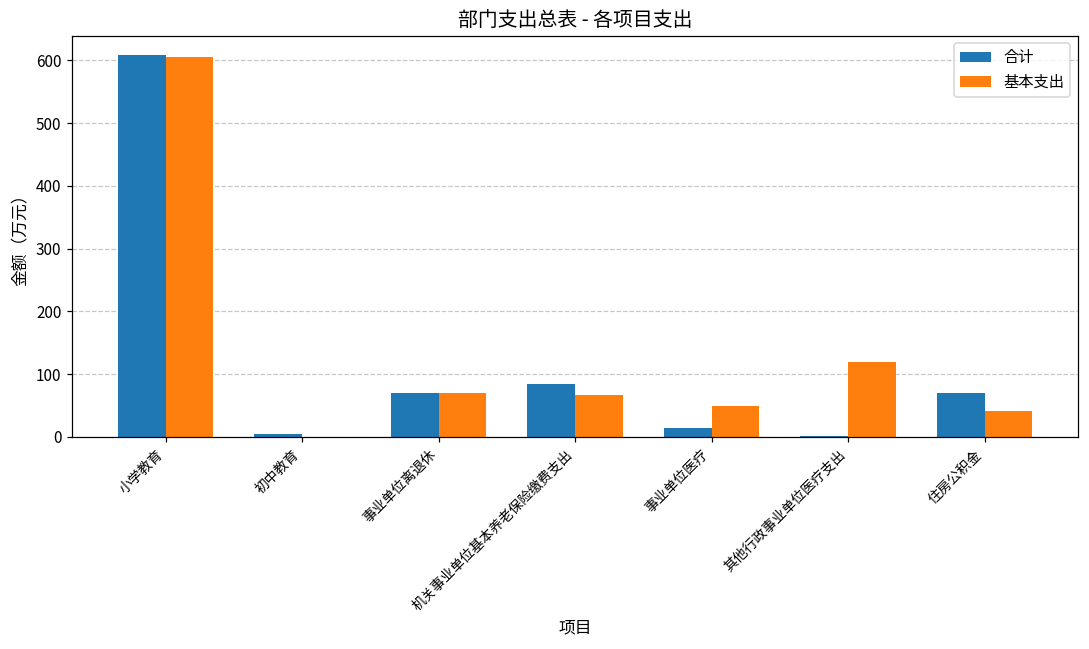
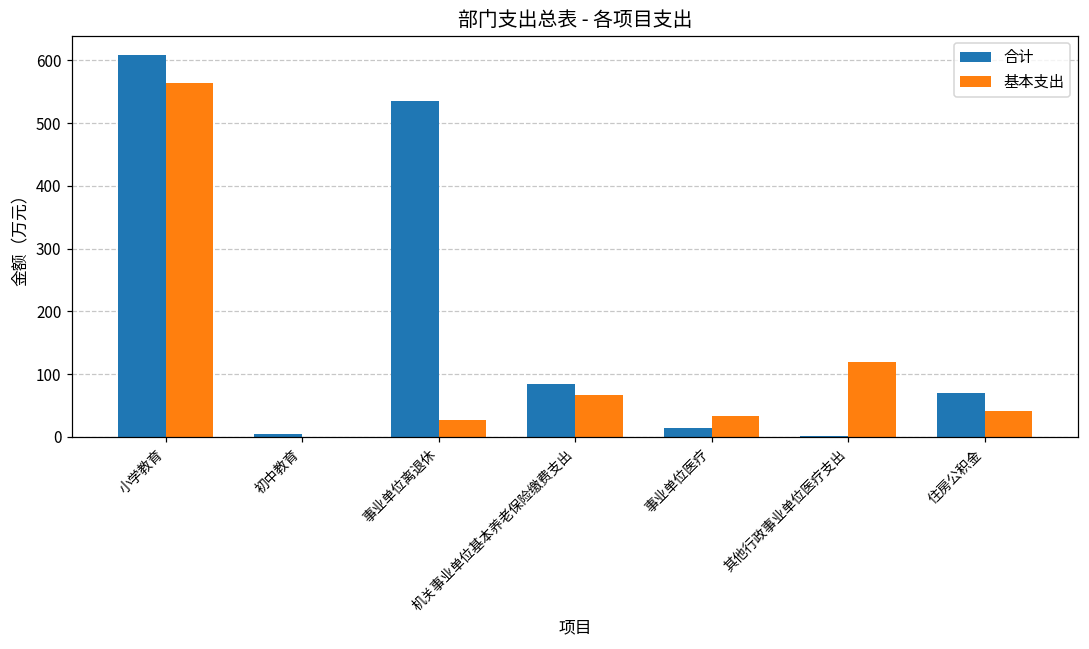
基本支出, 小学教育: 610 -> 560
合计, 事业单位离退休: 70 -> 530
基本支出, 事业单位离退休: 70 -> 30
基本支出, 事业单位医疗: 50 -> 30
